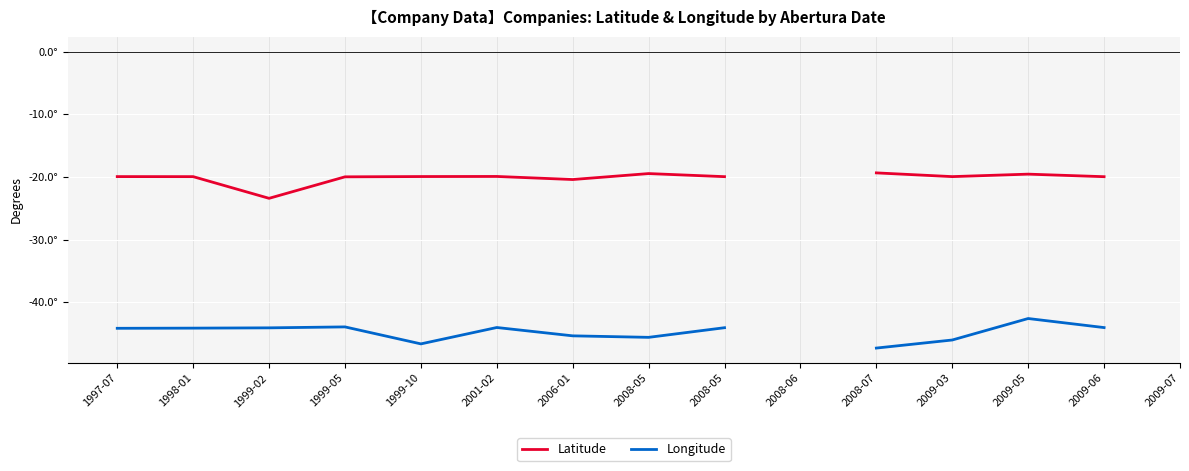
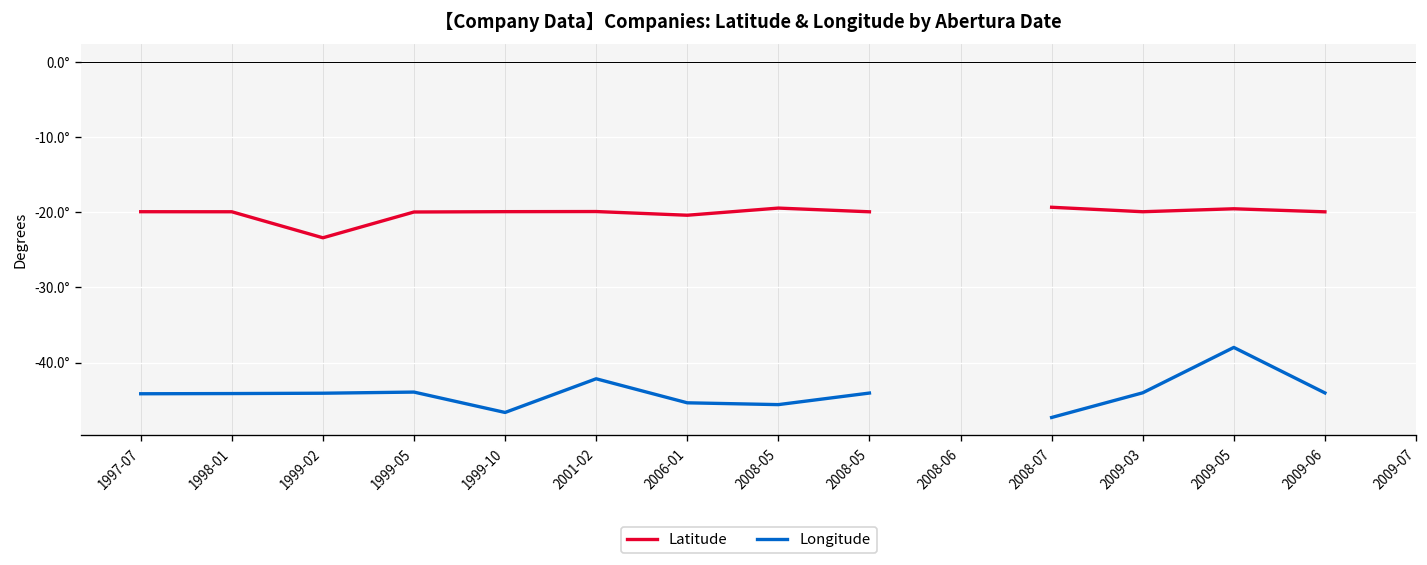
Longitude, 2001-02: -44° -> -42°
Longitude, 2009-03: -46° -> -44°
Longitude, 2009-05: -43° -> -38°
